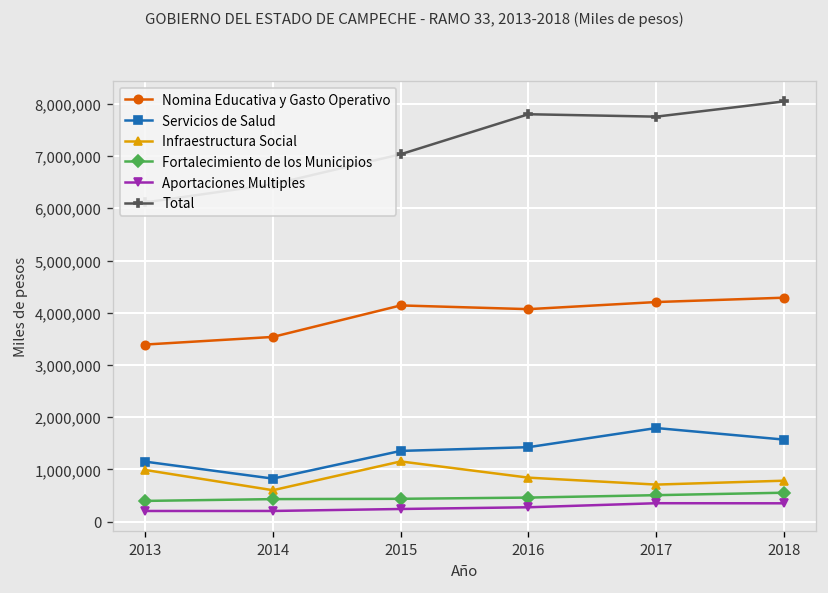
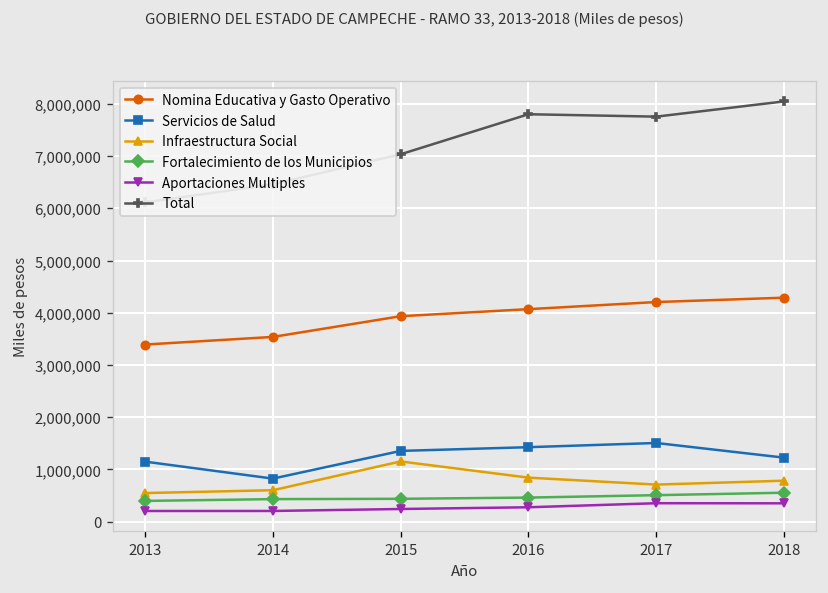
Infraestructura Social, 2013: 1,000,000 -> 500,000
Nomina Educativa y Gasto Operativo, 2015: 4,100,000 -> 3,900,000
Servicios de Salud, 2017: 1,800,000 -> 1,500,000
Servicios de Salud, 2018: 1,600,000 -> 1,200,000
